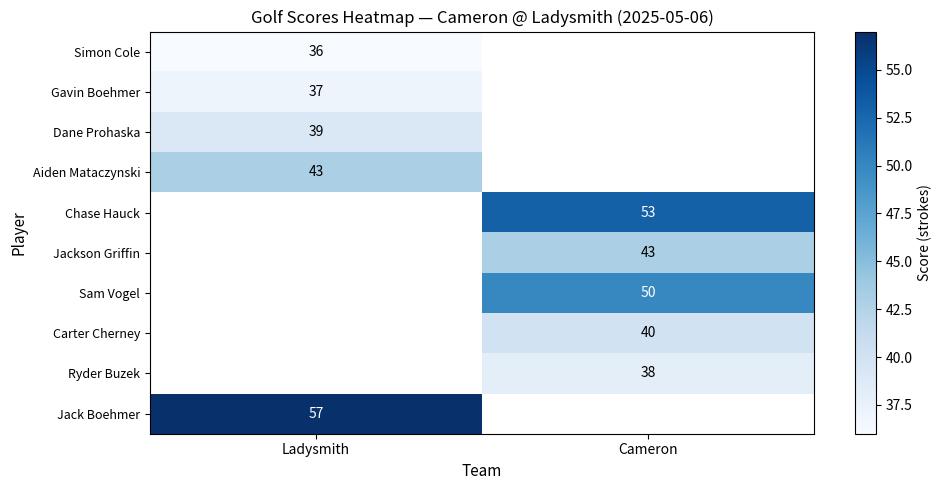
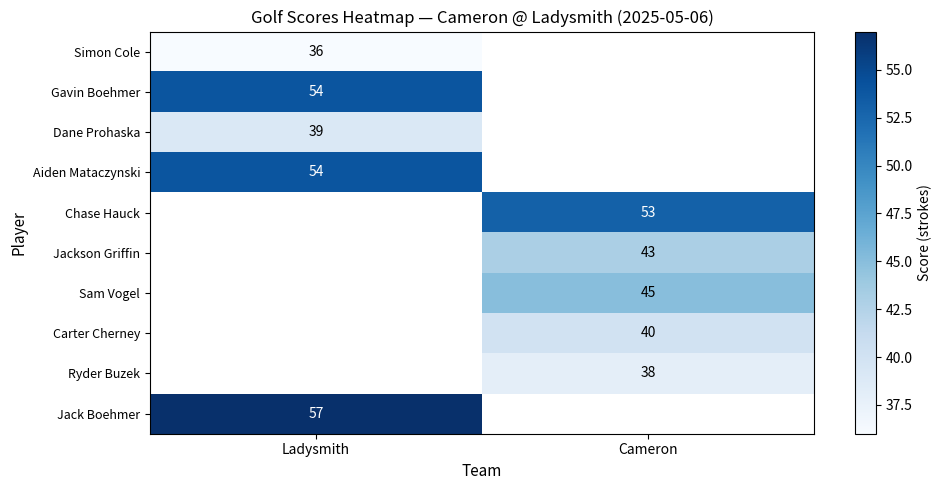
Gavin Boehmer, Ladysmith: 37 -> 54
Aiden Mataczynski, Ladysmith: 43 -> 54
Sam Vogel, Cameron: 50 -> 45
